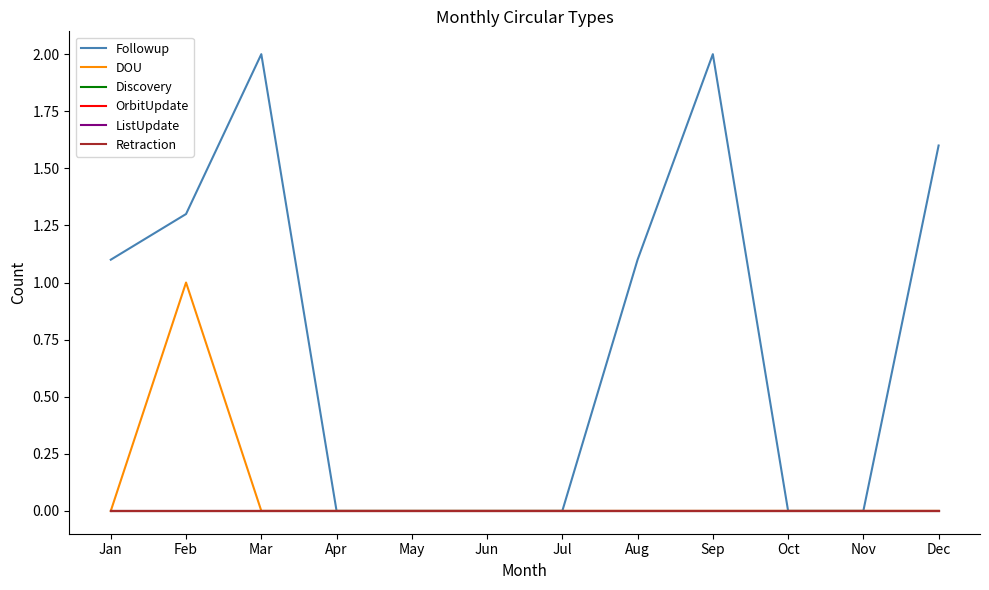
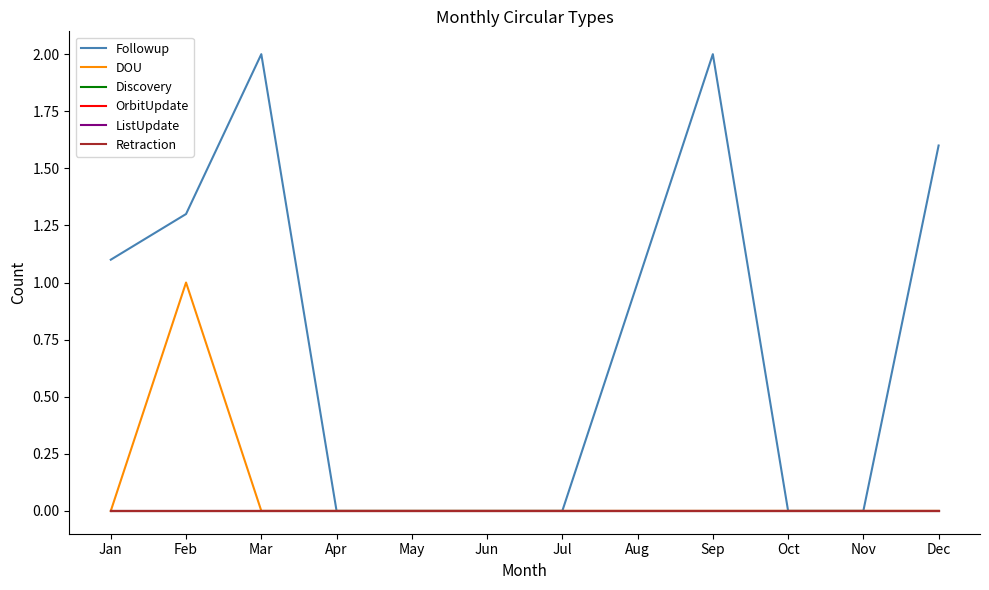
Followup, Aug: 1.1 -> 1.0
